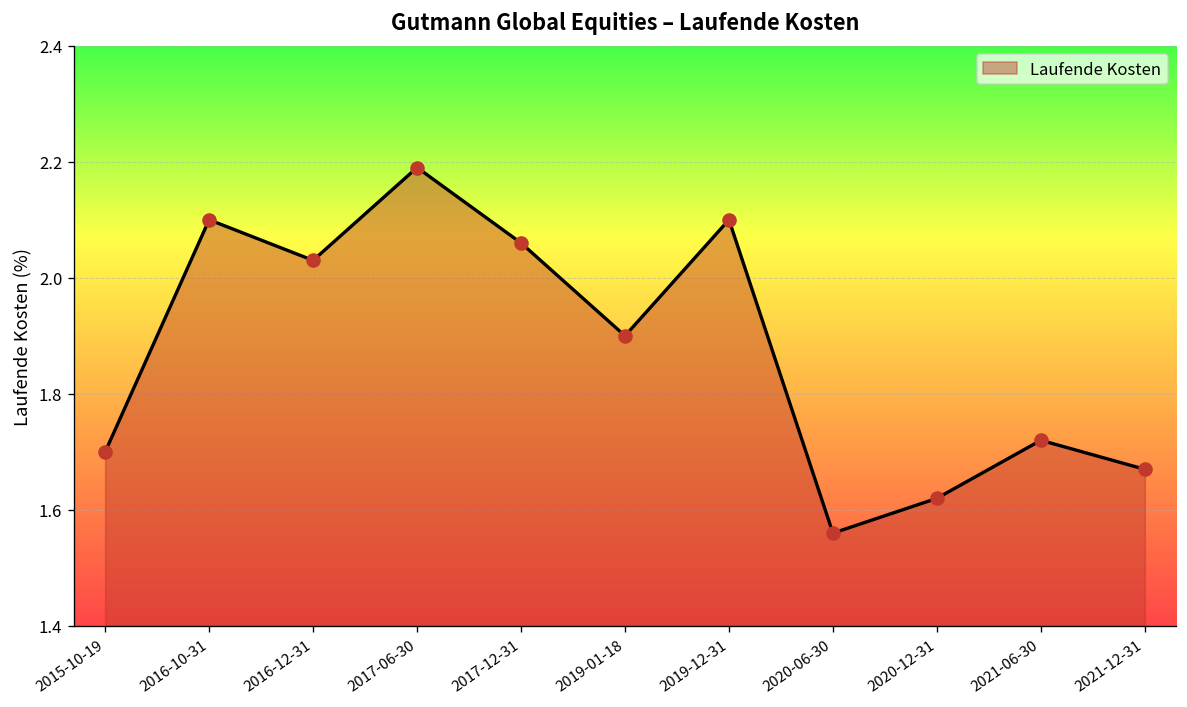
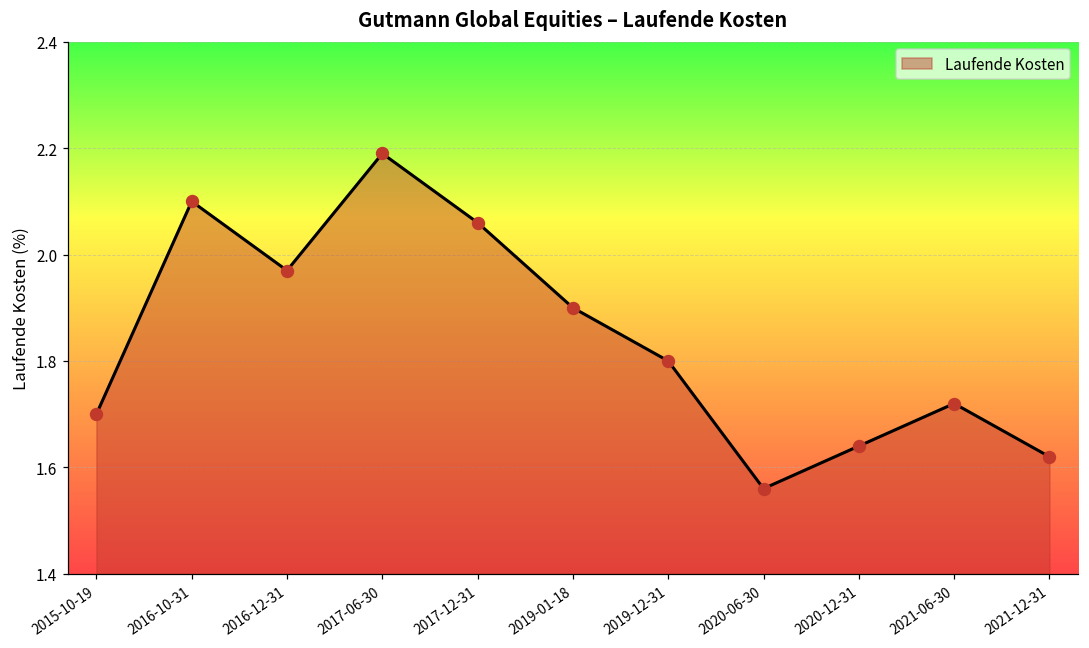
2016-12-31: 2.03 -> 1.97
2019-12-31: 2.1 -> 1.8
2020-12-31: 1.62 -> 1.64
2021-12-31: 1.67 -> 1.62
